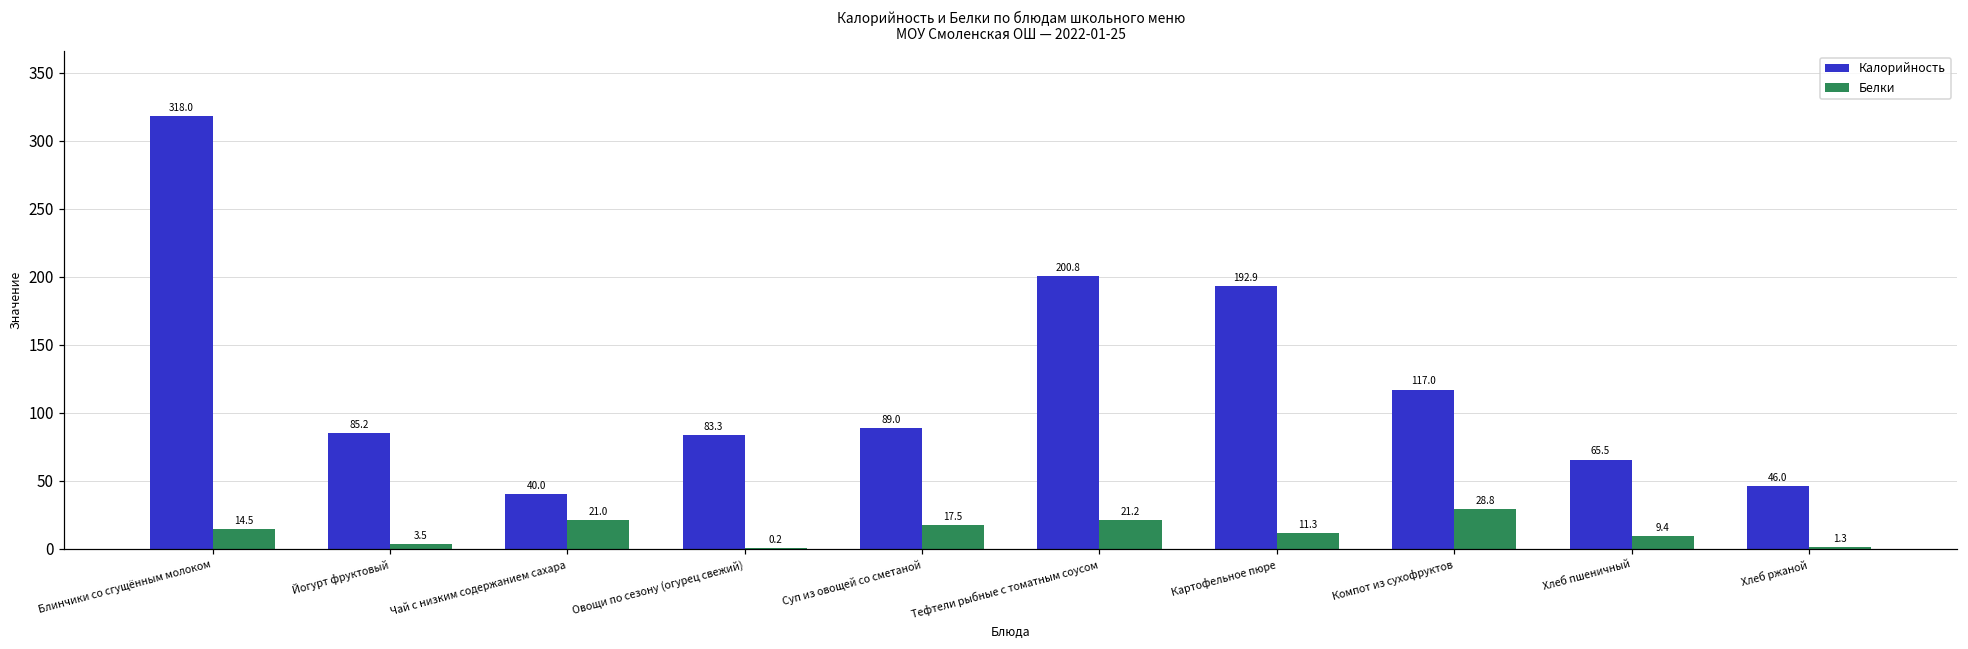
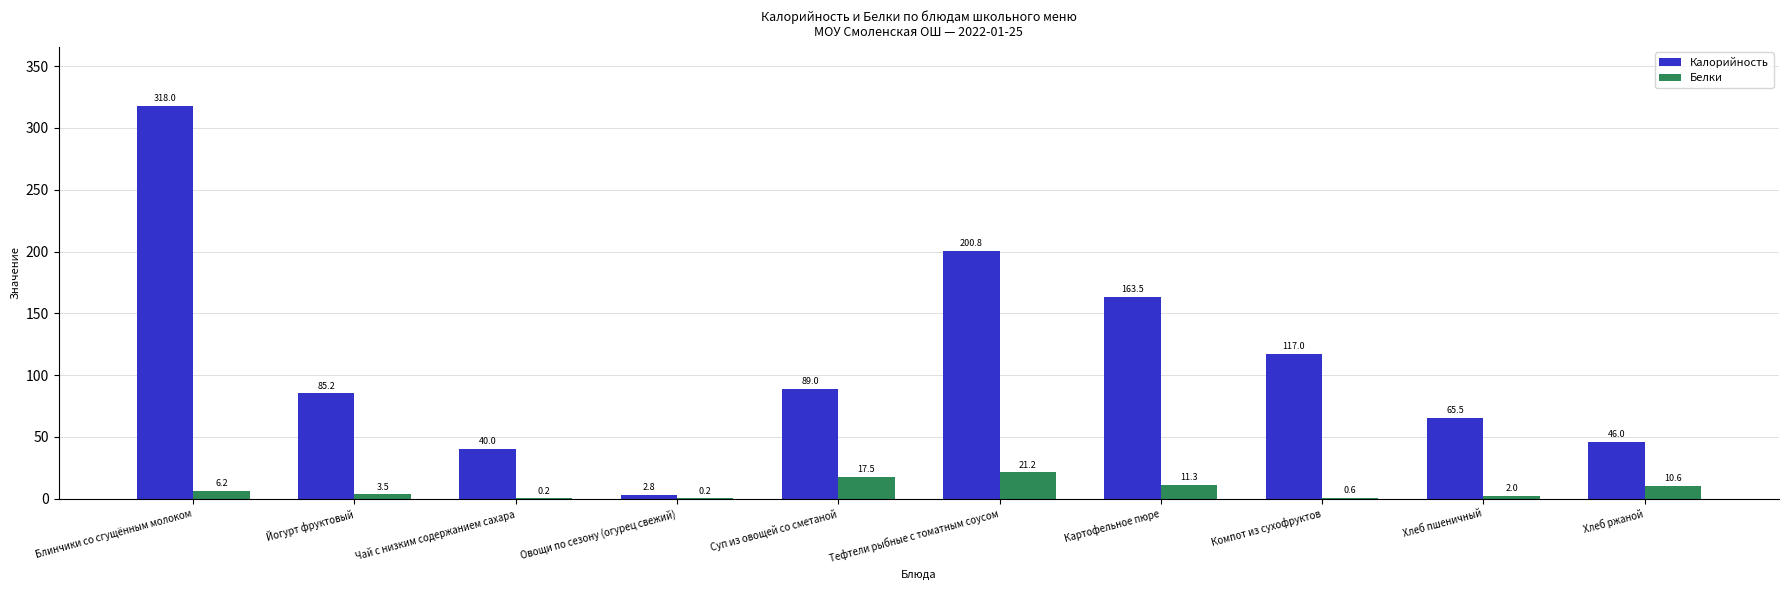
Белки, Блинчики со сгущённым молоком: 14.5 -> 6.2
Белки, Чай с низким содержанием сахара: 21.0 -> 0.2
Калорийность, Овощи по сезону (огурец свежий): 83.3 -> 2.8
Калорийность, Картофельное пюре: 192.9 -> 163.5
Белки, Компот из сухофруктов: 28.8 -> 0.6
Белки, Хлеб пшеничный: 9.4 -> 2.0
Белки, Хлеб ржаной: 1.3 -> 10.6
